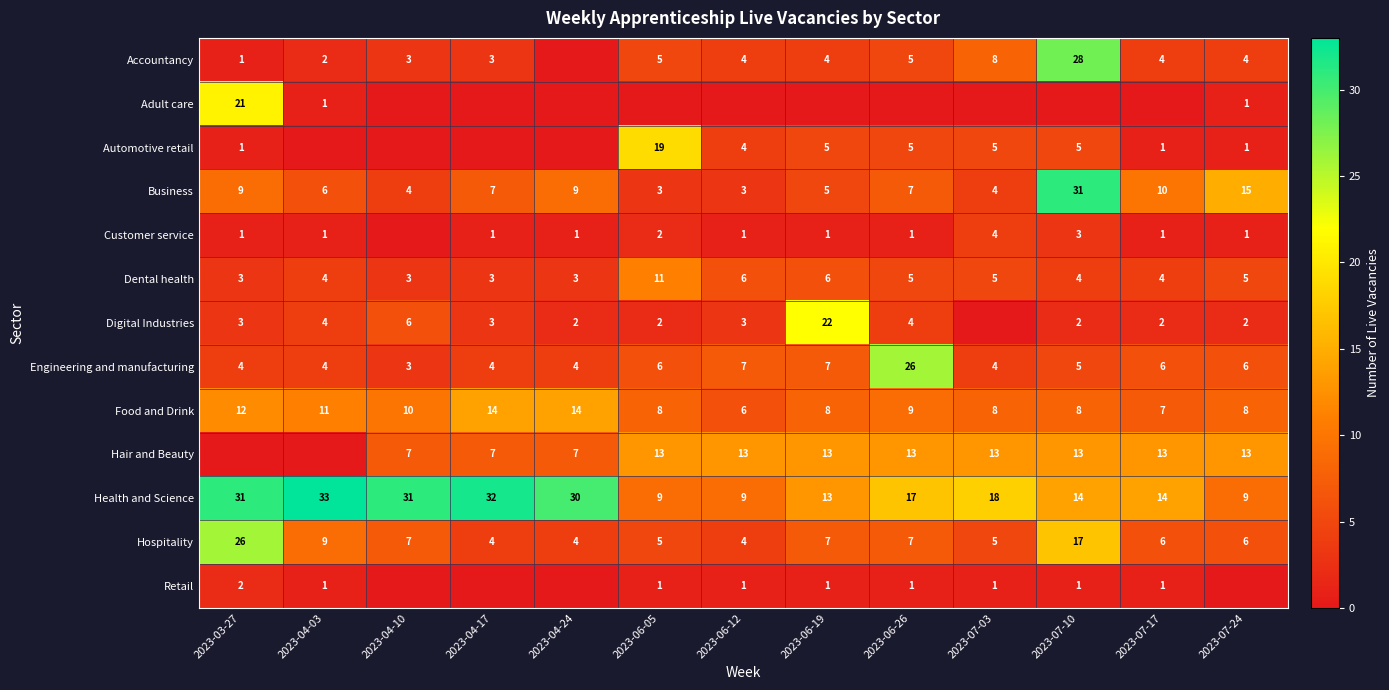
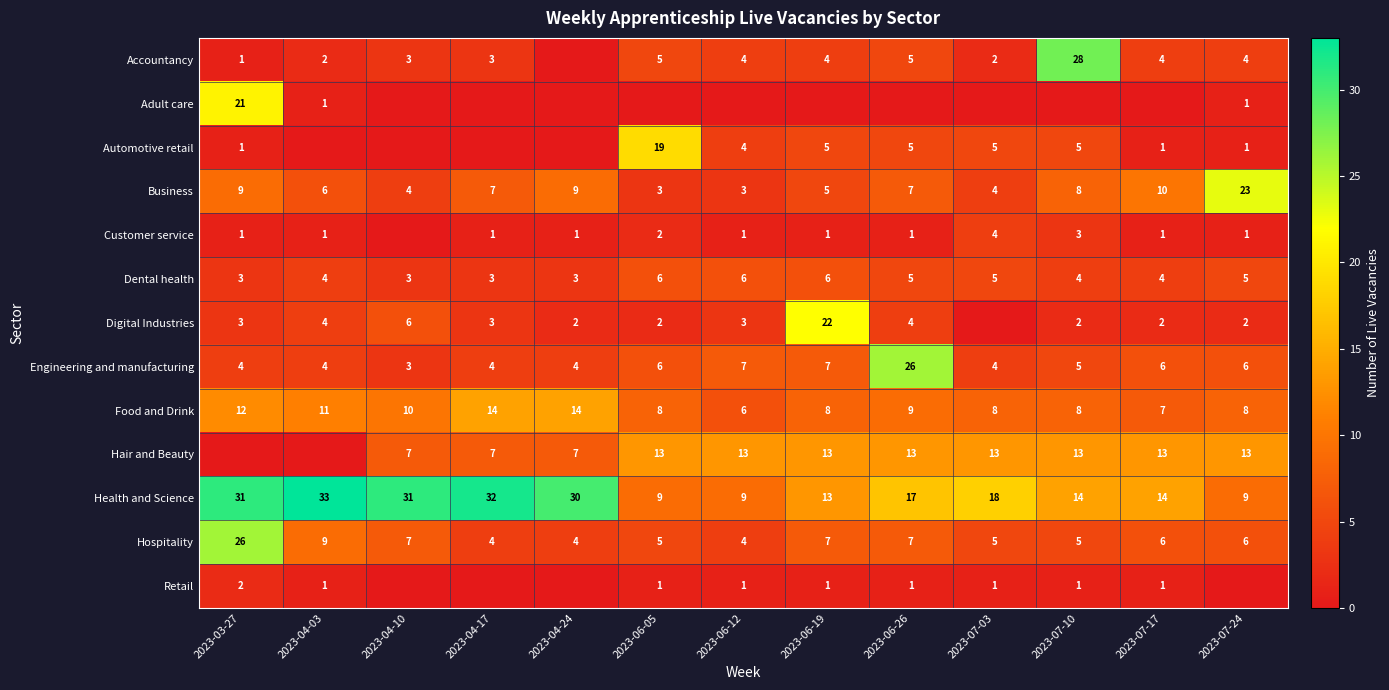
Accountancy, 2023-07-03: 8 -> 2
Business, 2023-07-10: 31 -> 8
Business, 2023-07-24: 15 -> 23
Dental health, 2023-06-05: 11 -> 6
Hospitality, 2023-07-10: 17 -> 5
